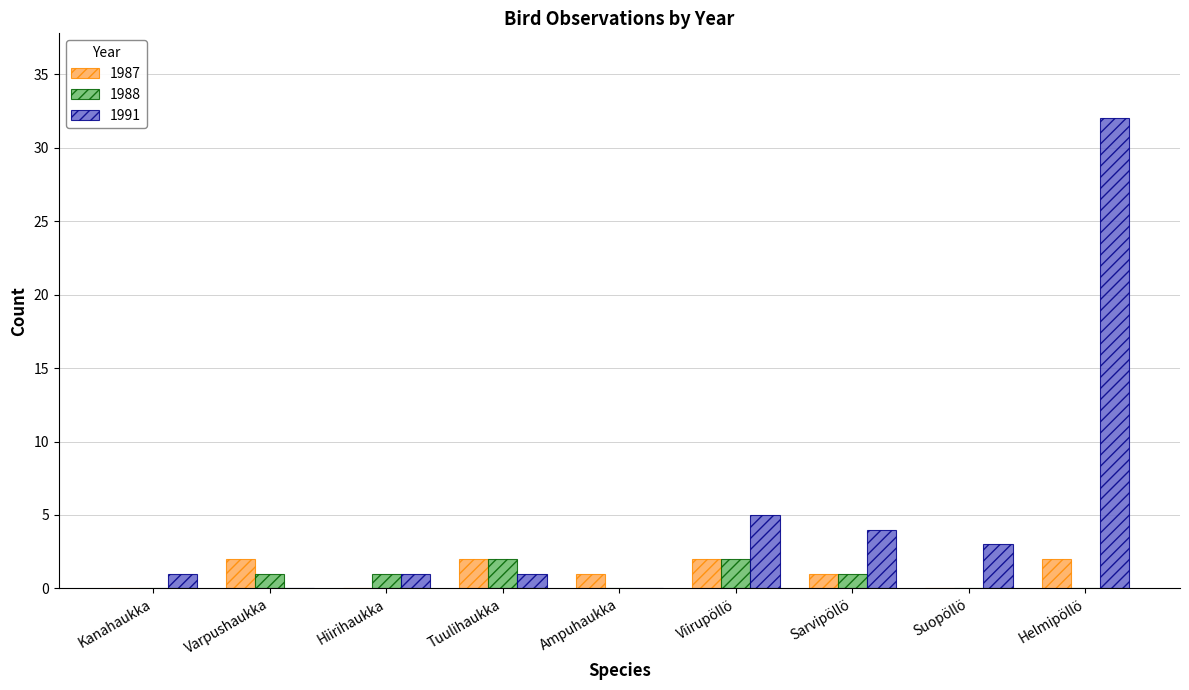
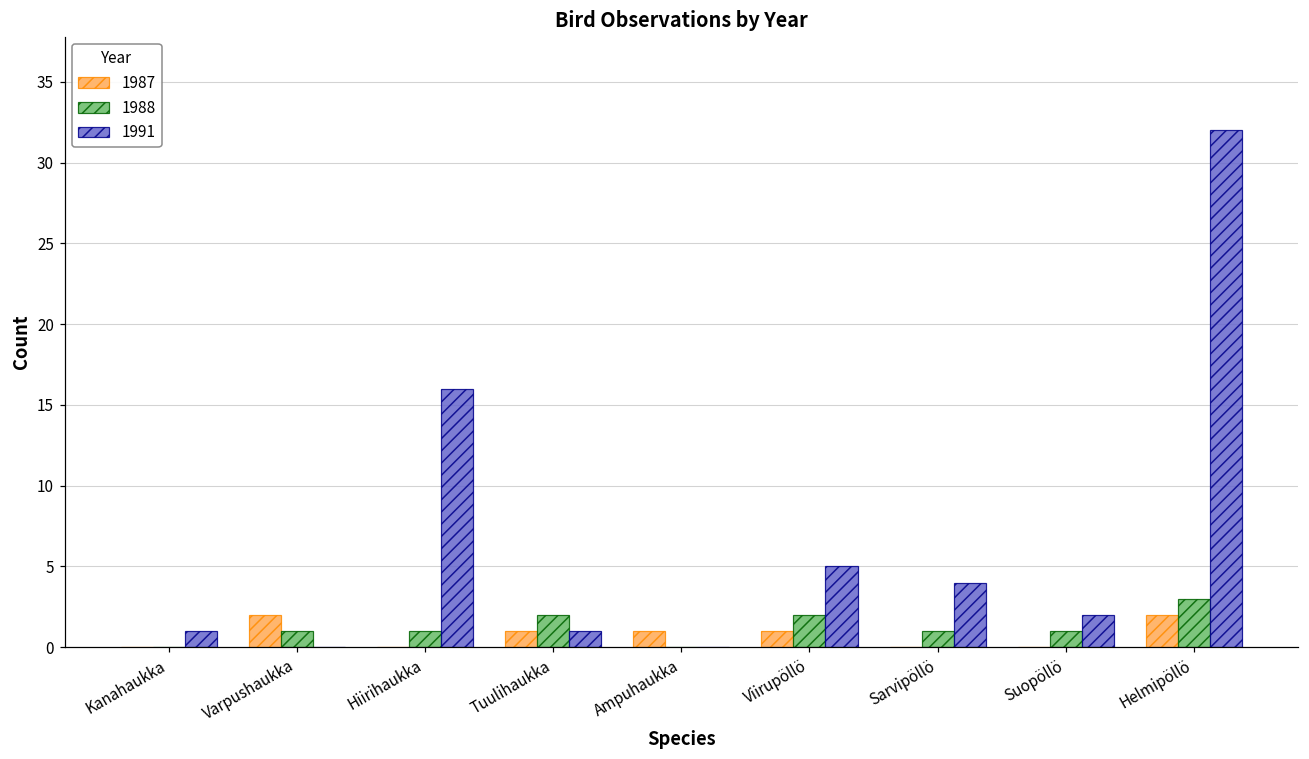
1991, Hiirihaukka: 1 -> 16
1987, Tuulihaukka: 2 -> 1
1987, Viirupöllö: 2 -> 1
1987, Sarvipöllö: 1 -> 0
1988, Suopöllö: 0 -> 1
1991, Suopöllö: 3 -> 2
1988, Helmipöllö: 0 -> 3
